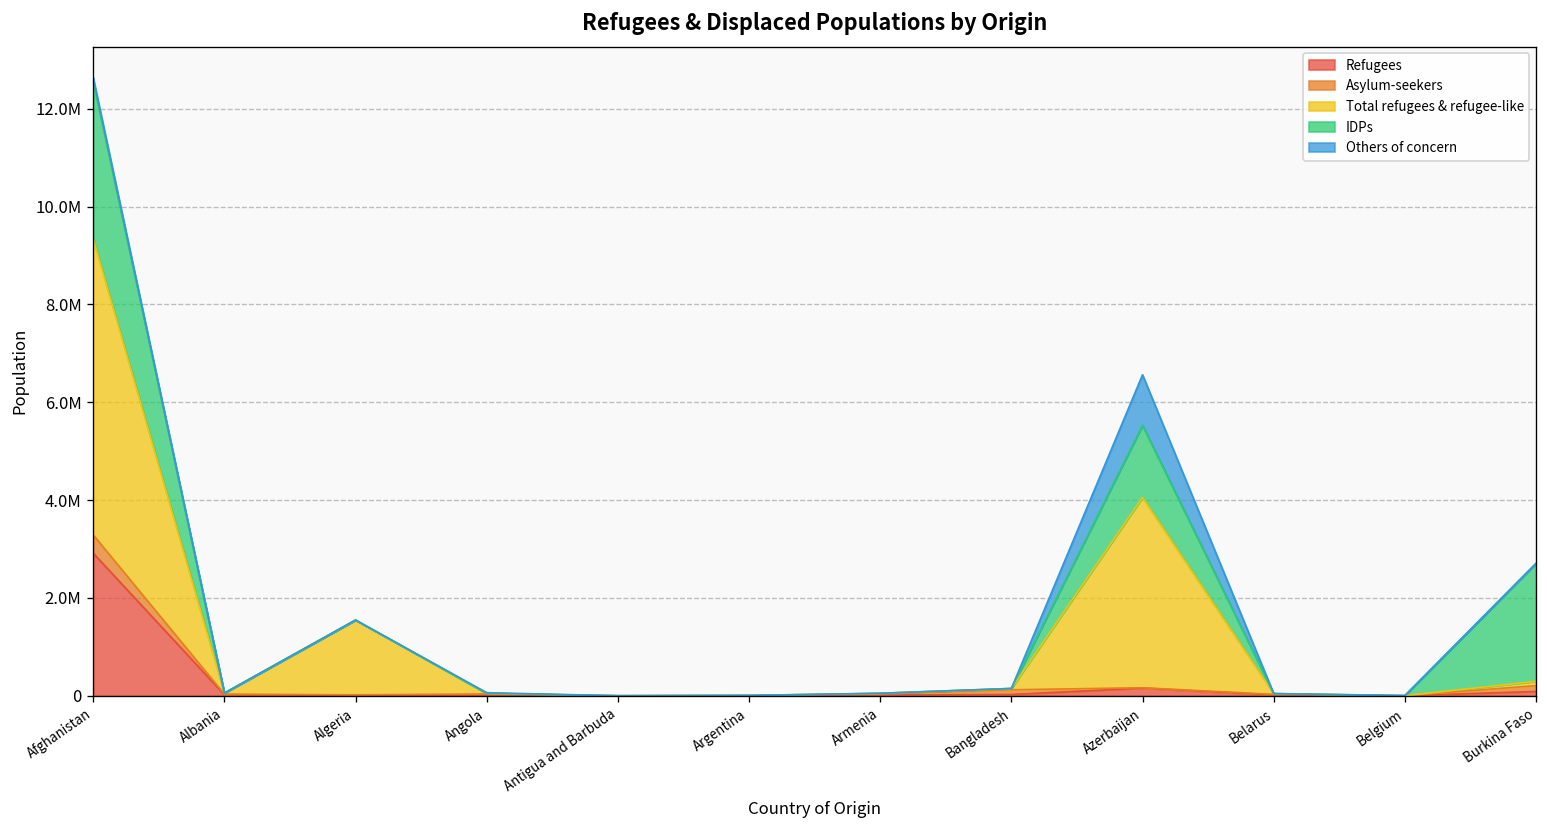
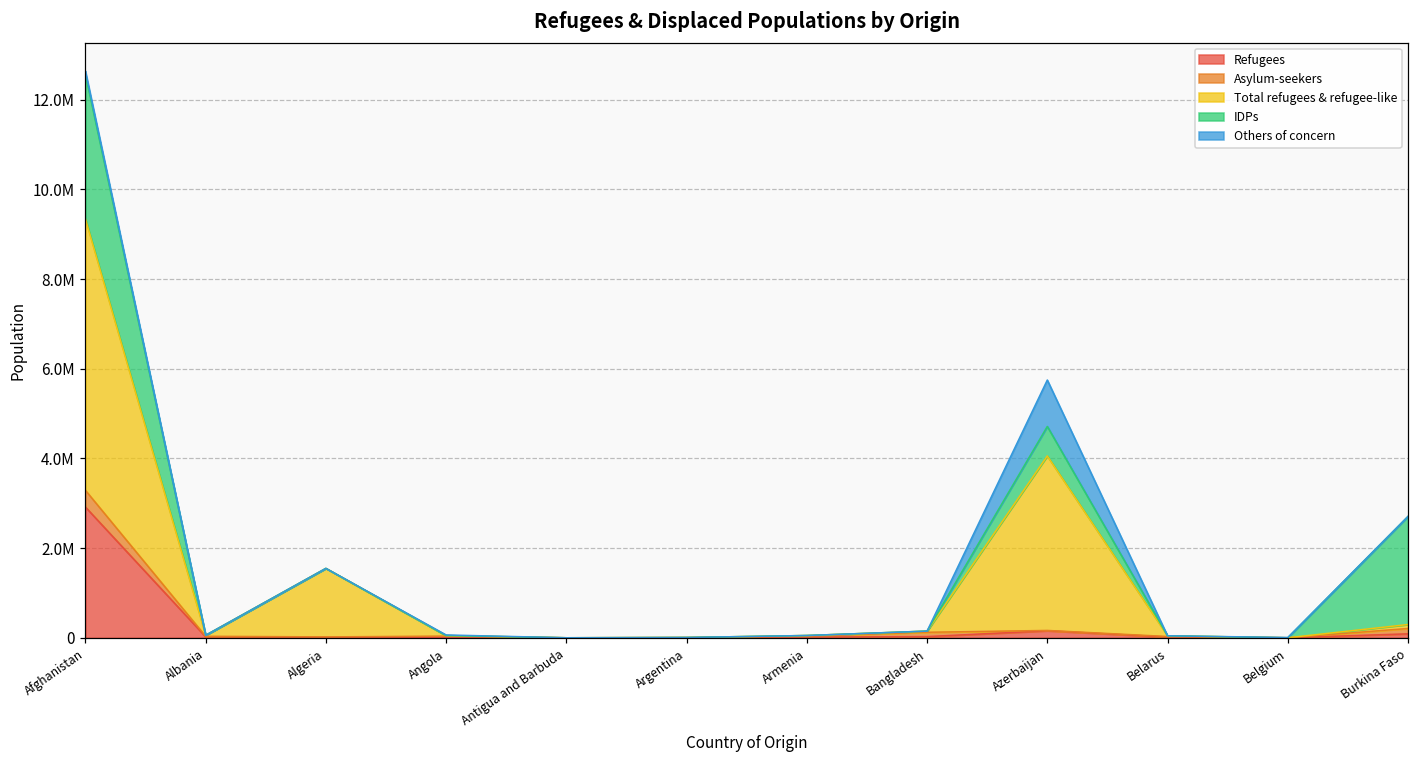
IDPs, Azerbaijan: 1500000 -> 700000
